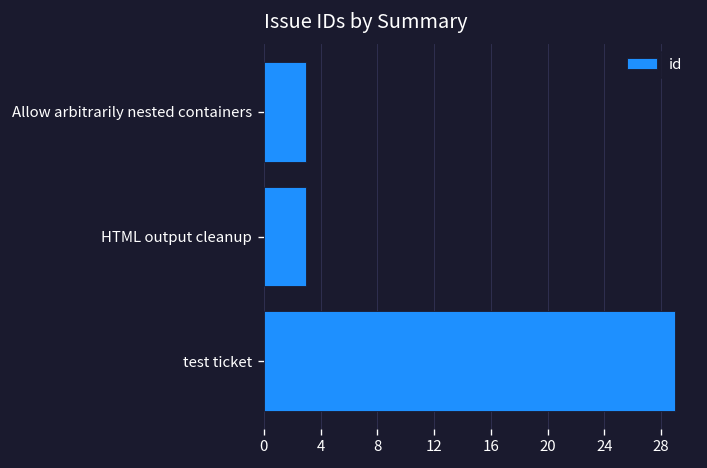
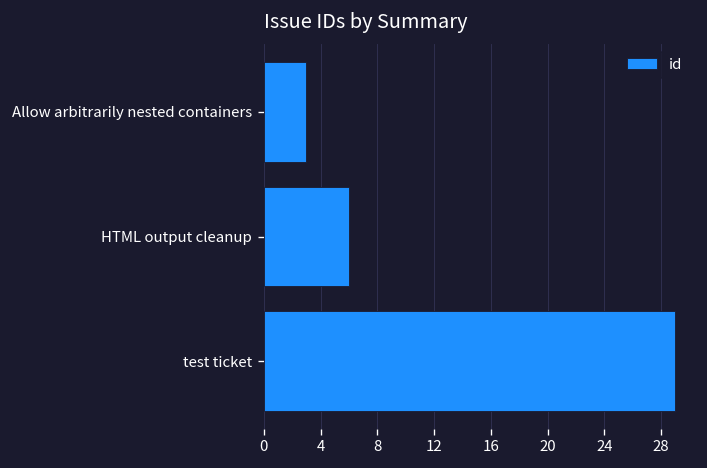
HTML output cleanup: 3 -> 6
